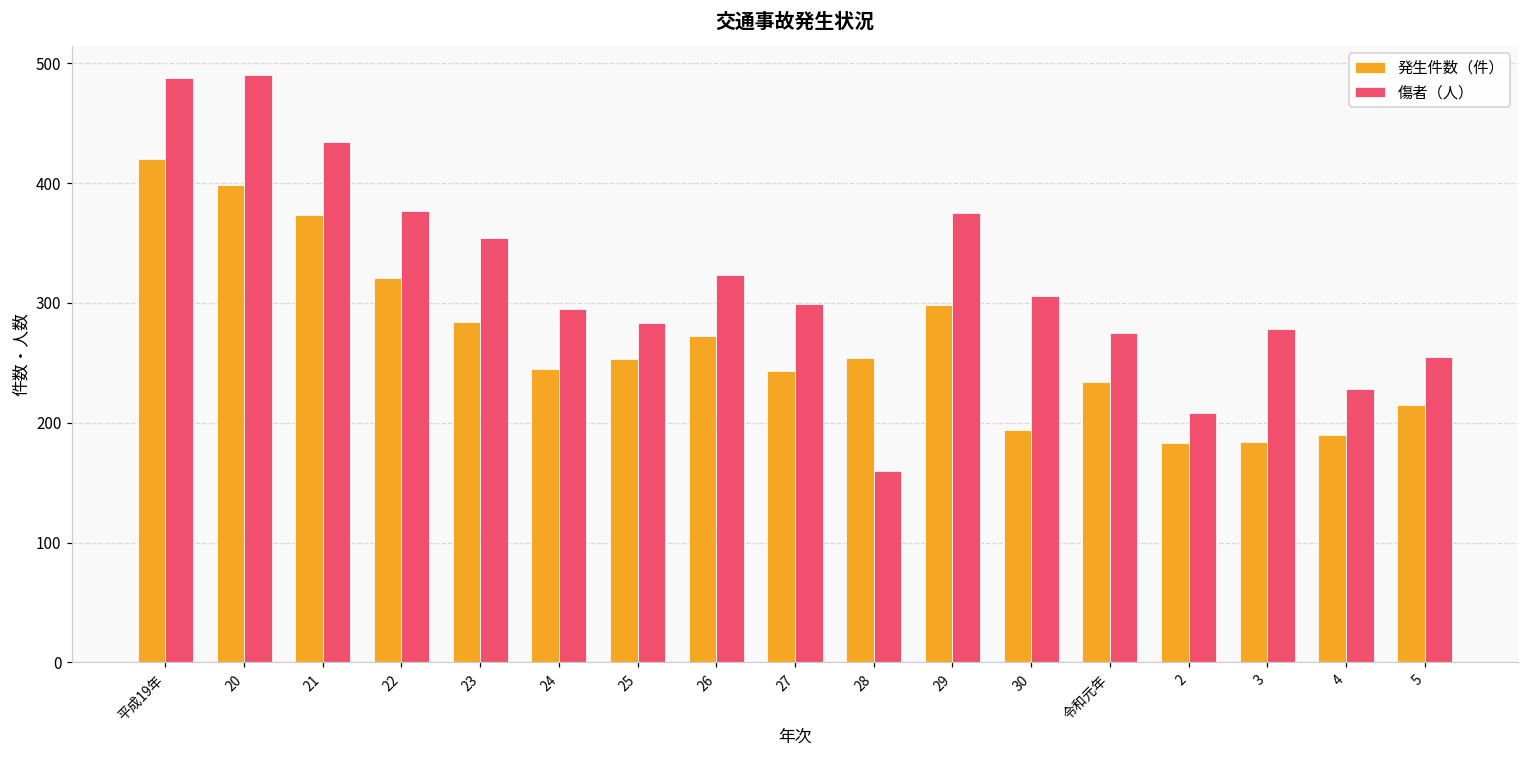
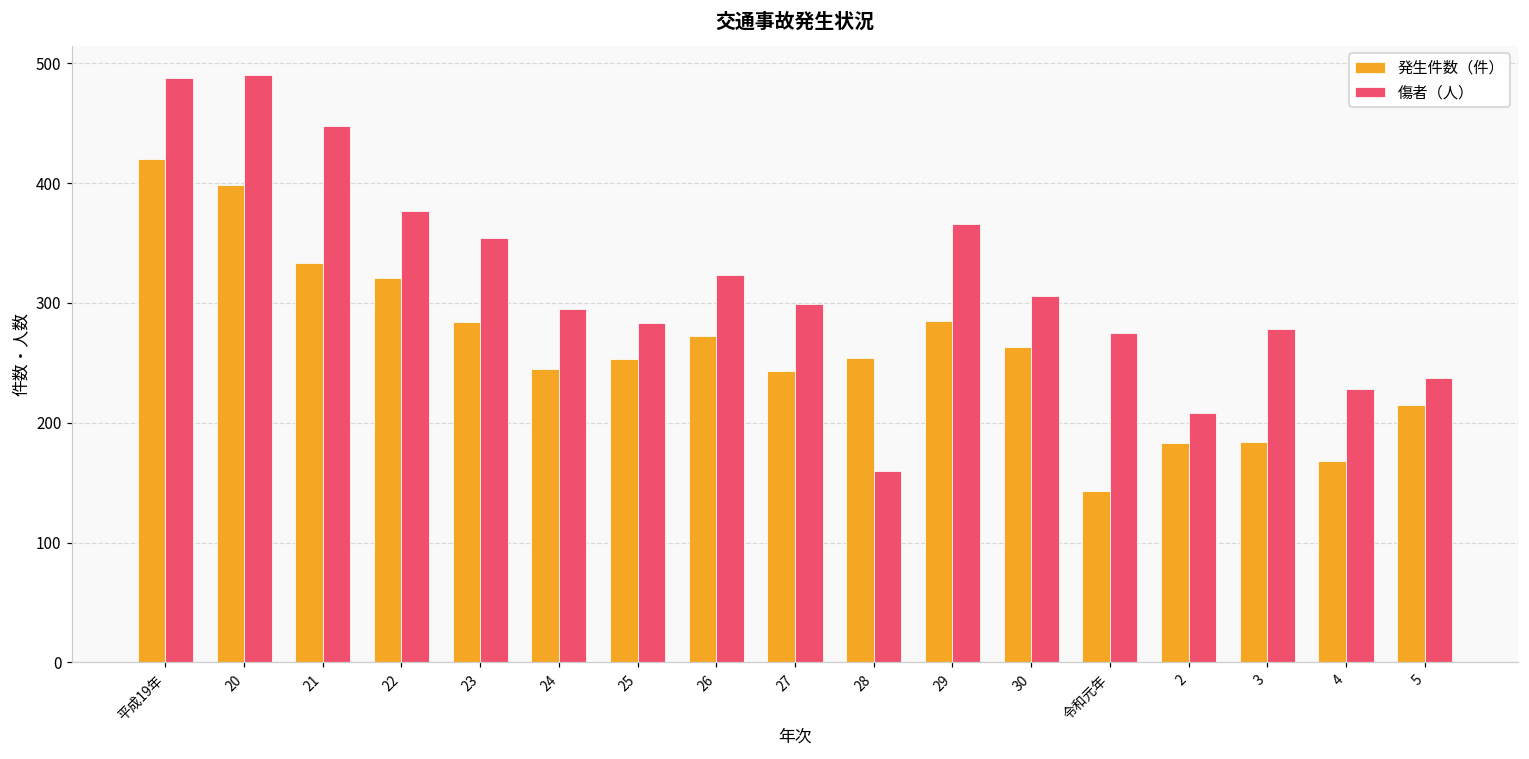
発生件数（件）, 21: 373 -> 333
傷者（人）, 21: 434 -> 448
発生件数（件）, 29: 298 -> 285
傷者（人）, 29: 375 -> 366
発生件数（件）, 30: 194 -> 263
発生件数（件）, 令和元年: 234 -> 143
発生件数（件）, 4: 190 -> 168
傷者（人）, 5: 255 -> 237
